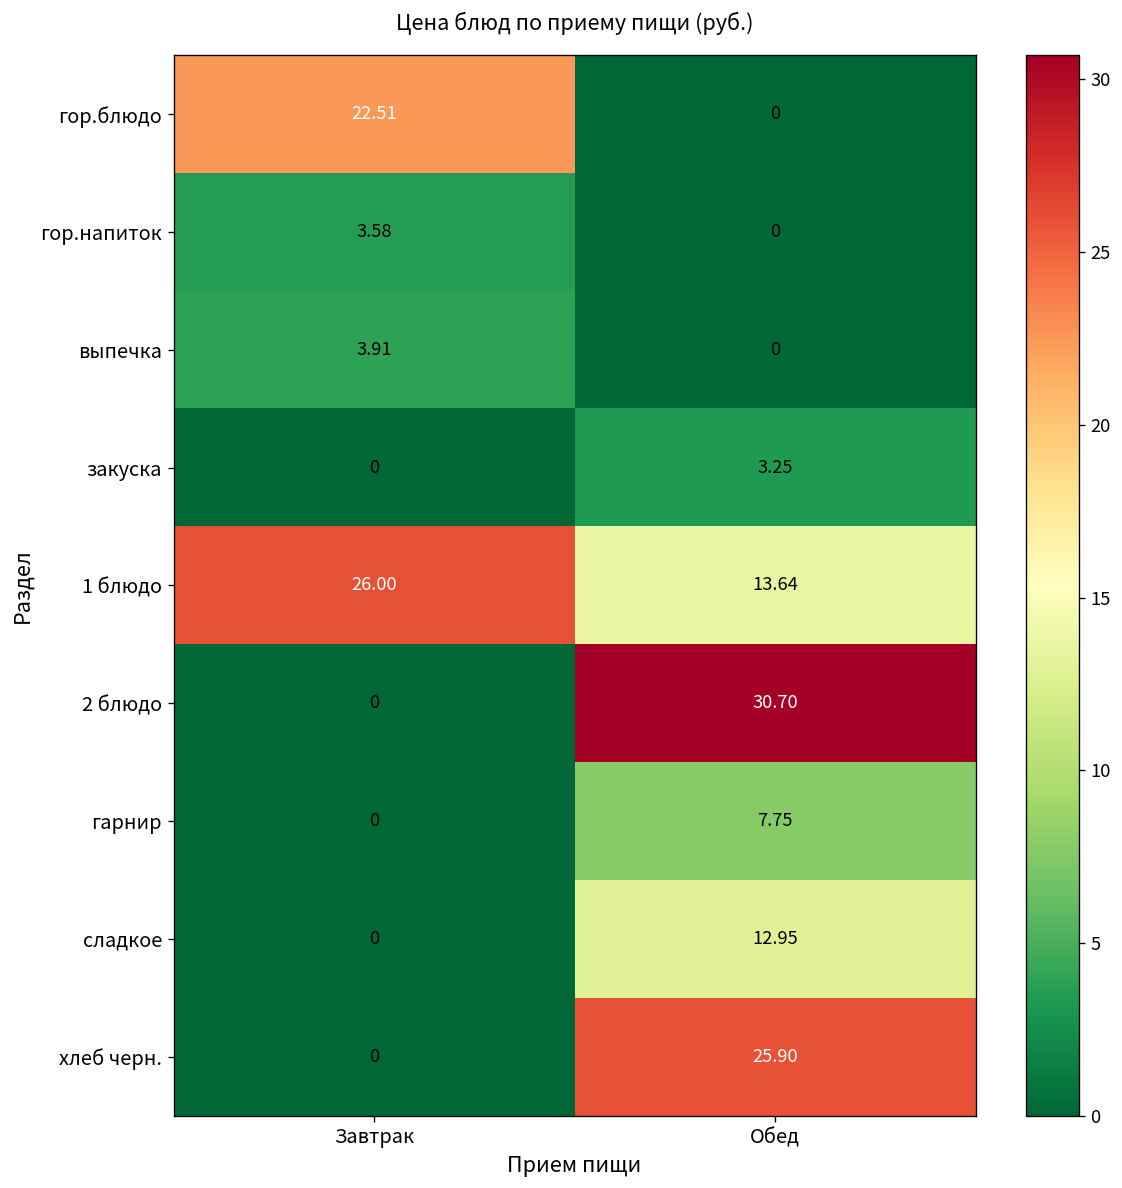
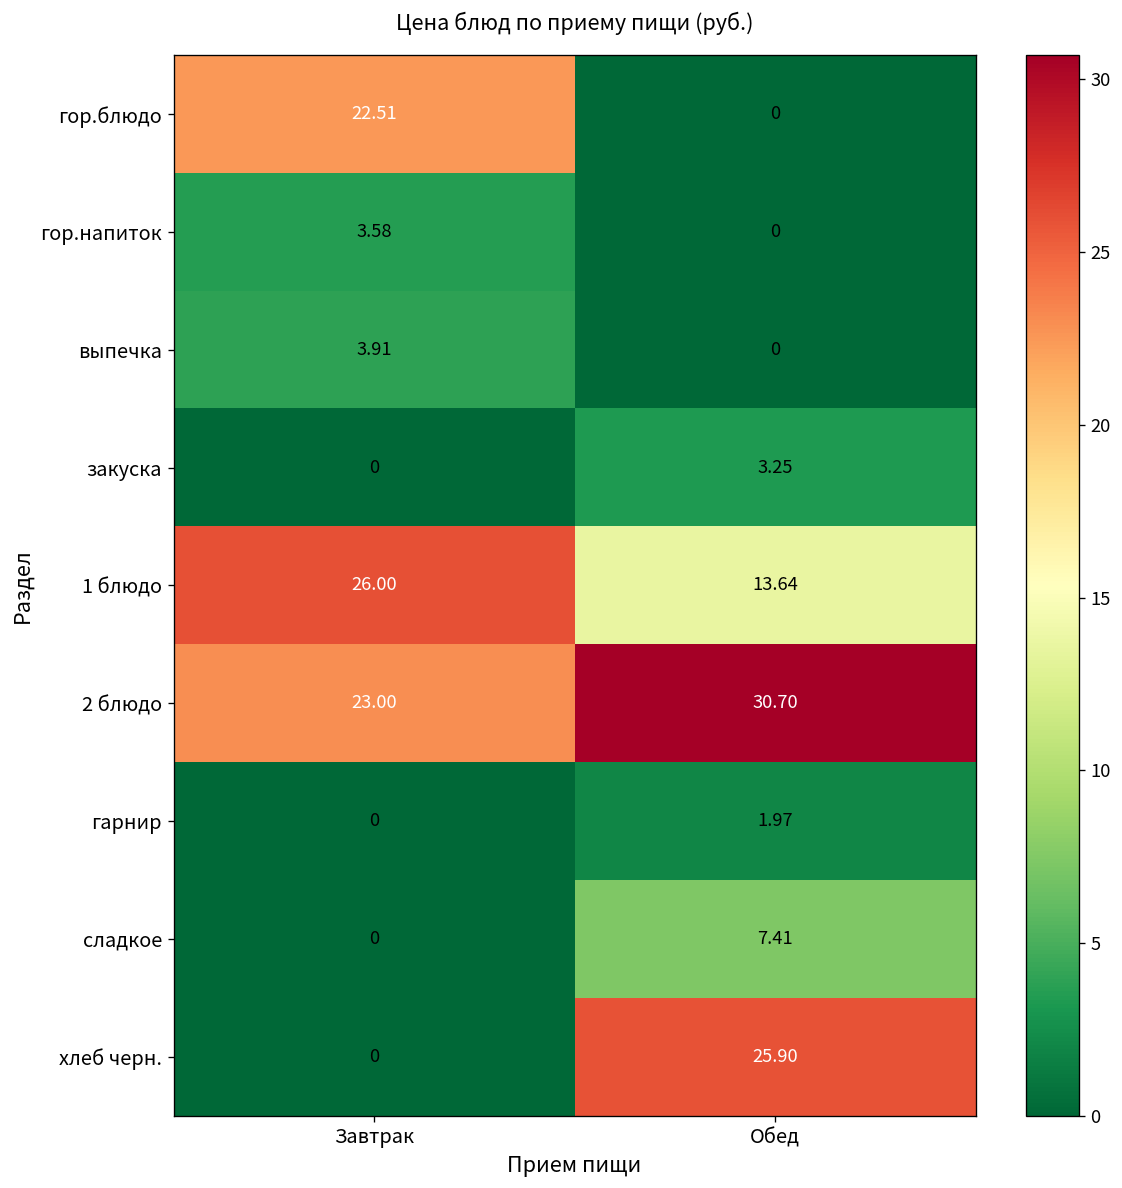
2 блюдо, Завтрак: 0 -> 23.00
гарнир, Обед: 7.75 -> 1.97
сладкое, Обед: 12.95 -> 7.41
